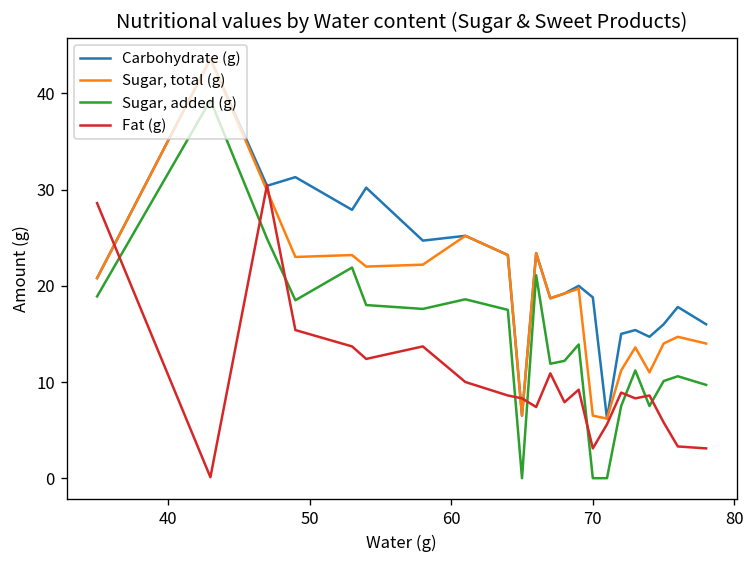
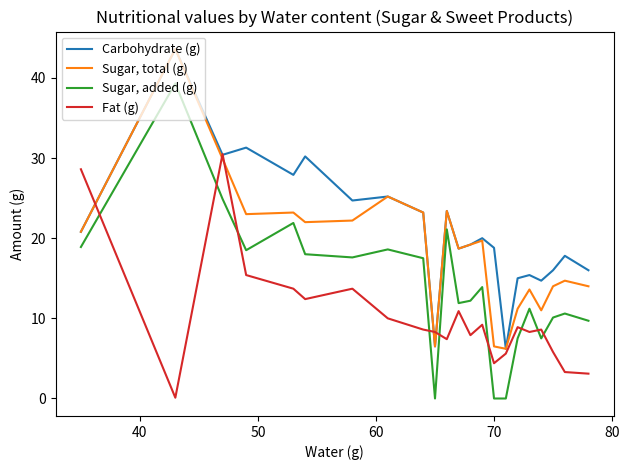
Fat (g), 70: 3 -> 4
